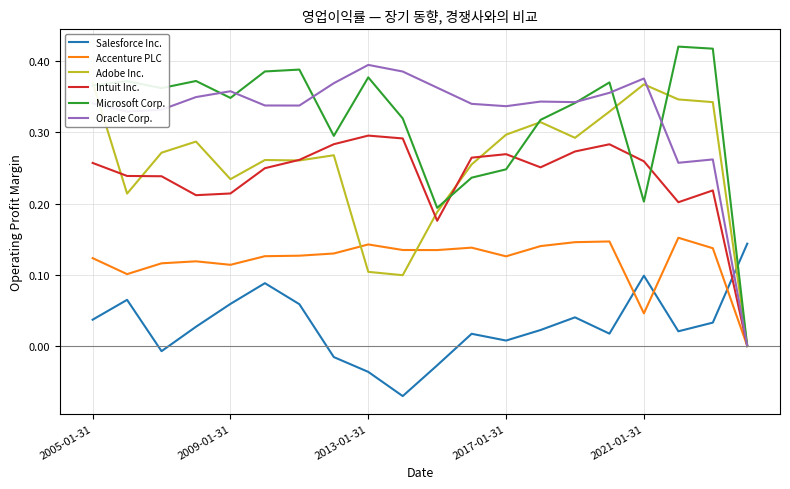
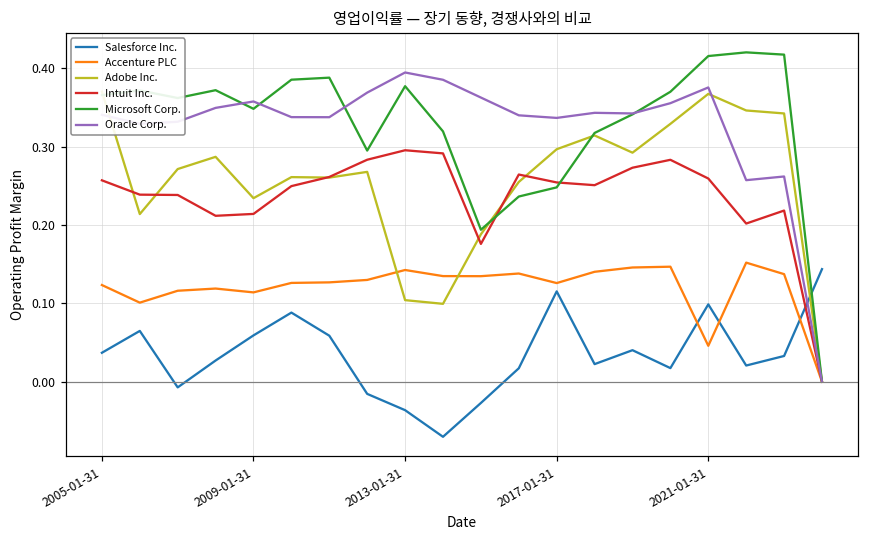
Salesforce Inc., 2017-01-31: 0.01 -> 0.12
Intuit Inc., 2017-01-31: 0.27 -> 0.25
Microsoft Corp., 2021-01-31: 0.20 -> 0.42
